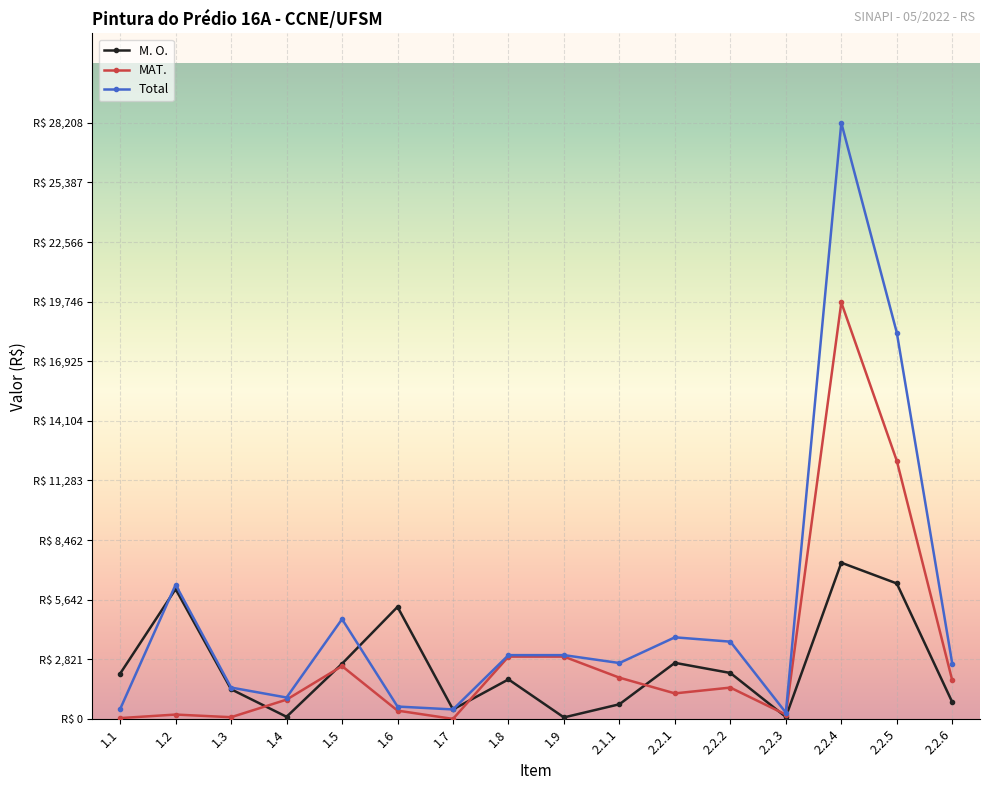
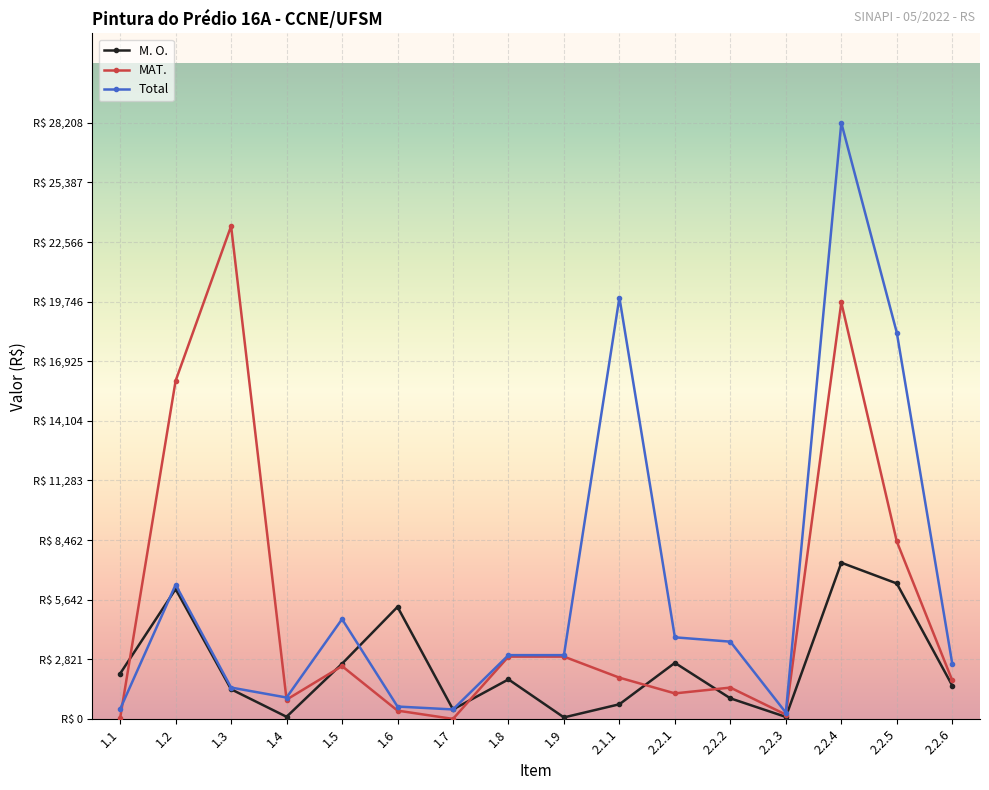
MAT., 1.2: R$ 200 -> R$ 16,000
MAT., 1.3: R$ 100 -> R$ 23,300
Total, 2.1.1: R$ 2,600 -> R$ 19,900
M. O., 2.2.2: R$ 2,200 -> R$ 1,000
MAT., 2.2.5: R$ 12,200 -> R$ 8,400
M. O., 2.2.6: R$ 800 -> R$ 1,600
